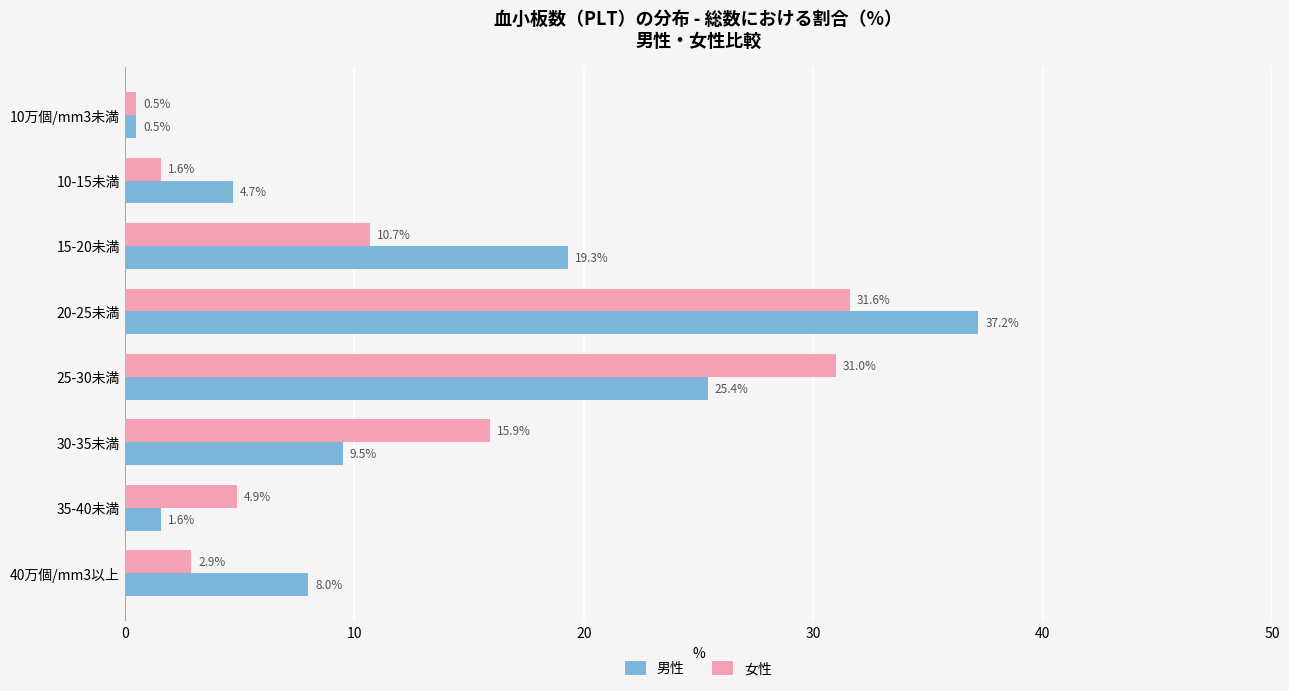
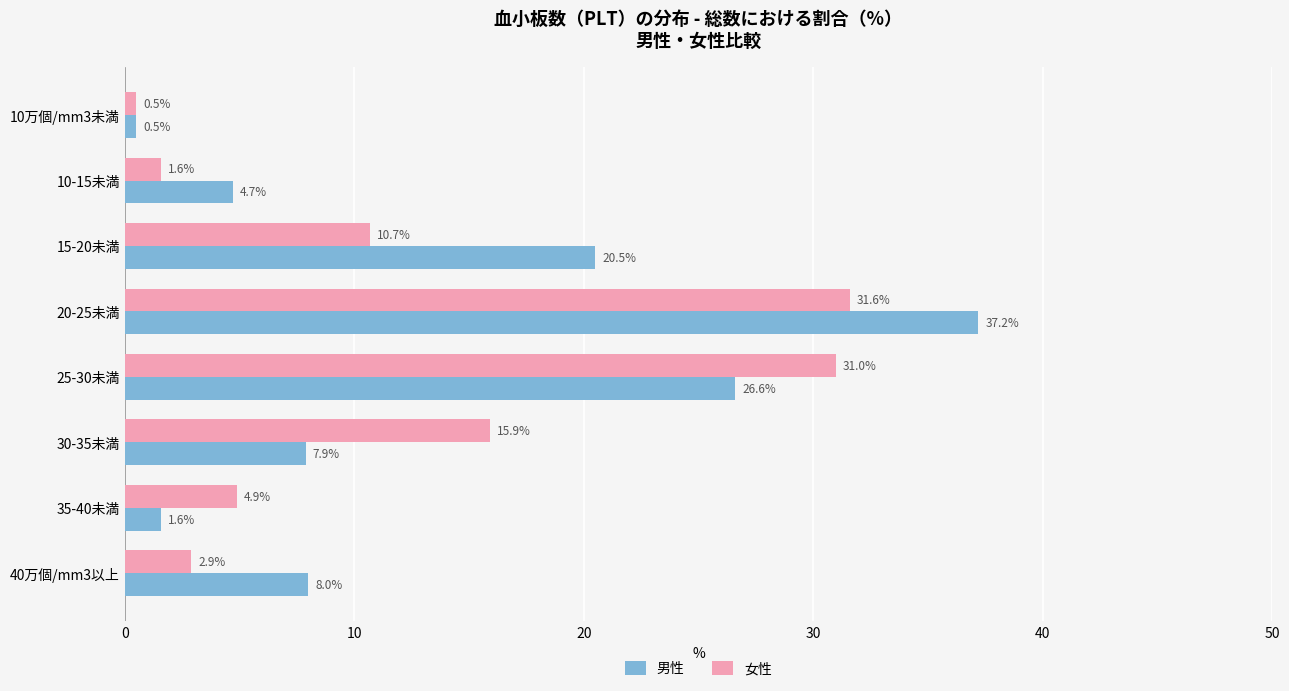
男性, 15-20未満: 19.3% -> 20.5%
男性, 25-30未満: 25.4% -> 26.6%
男性, 30-35未満: 9.5% -> 7.9%
